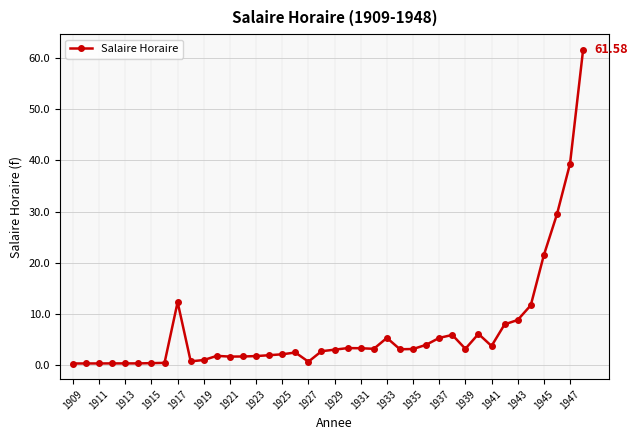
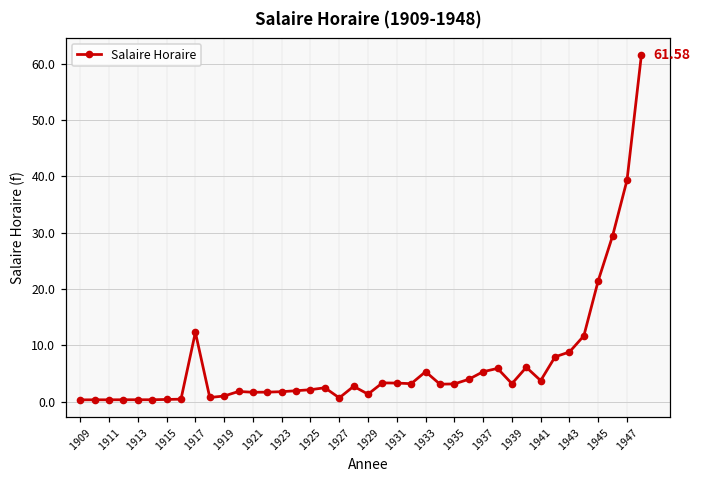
1929: 3 -> 1
